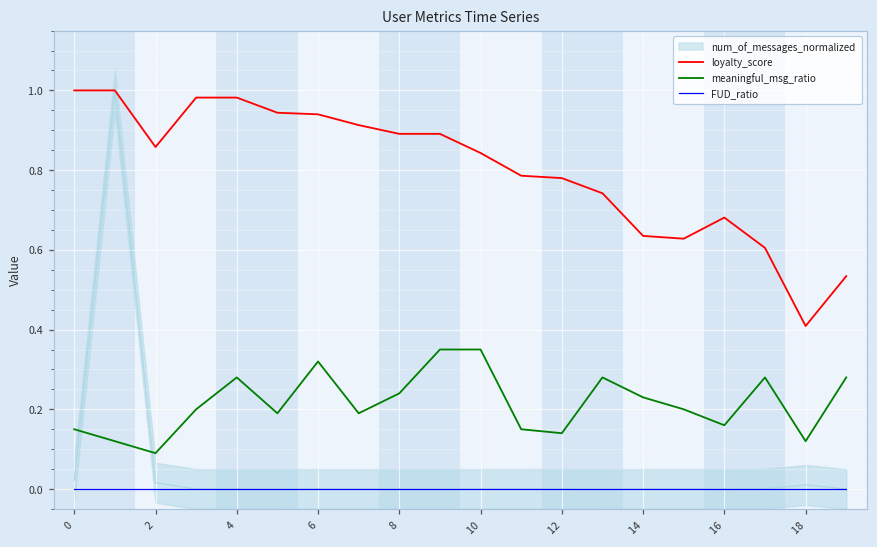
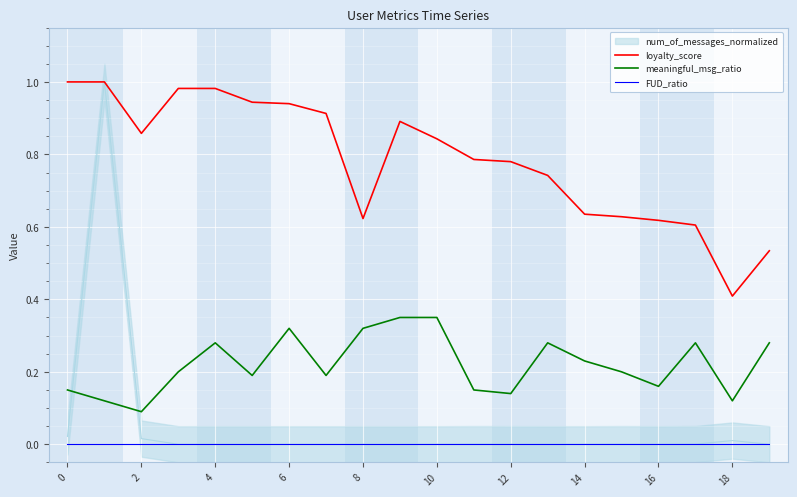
loyalty_score, 8: 0.89 -> 0.62
meaningful_msg_ratio, 8: 0.24 -> 0.32
loyalty_score, 16: 0.68 -> 0.62
